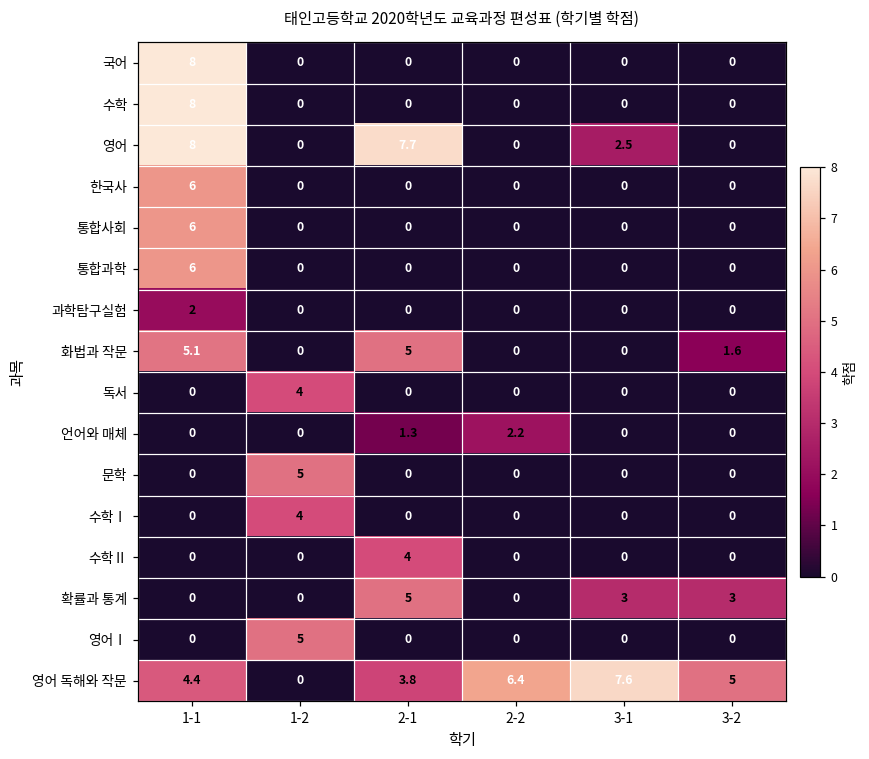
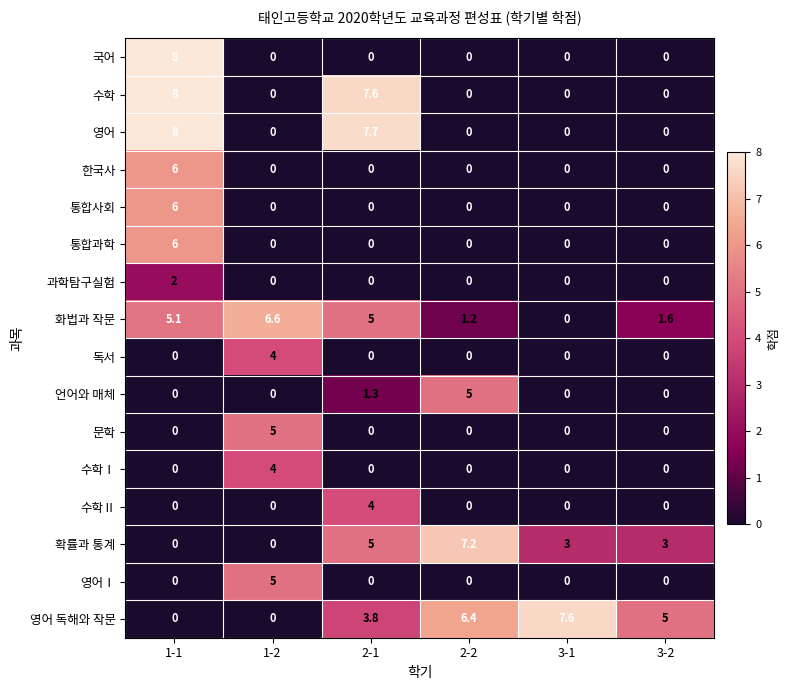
수학, 2-1: 0 -> 7.6
영어, 3-1: 2.5 -> 0
화법과 작문, 1-2: 0 -> 6.6
화법과 작문, 2-2: 0 -> 1.2
언어와 매체, 2-2: 2.2 -> 5
확률과 통계, 2-2: 0 -> 7.2
영어 독해와 작문, 1-1: 4.4 -> 0
